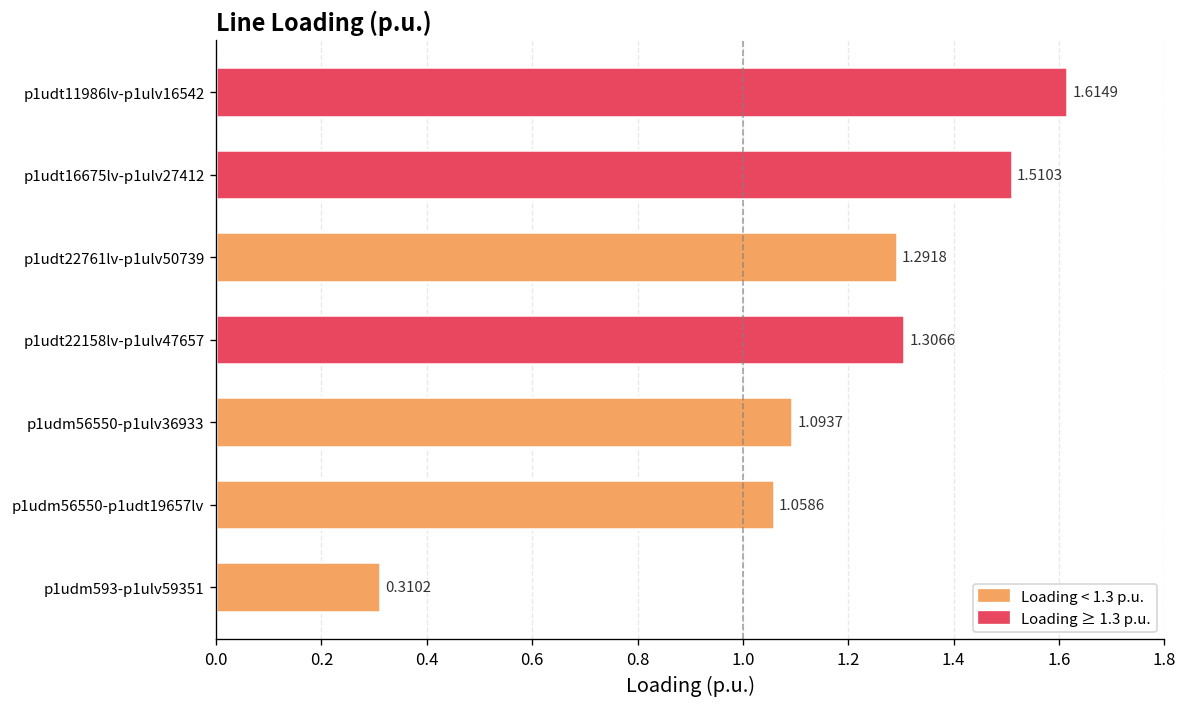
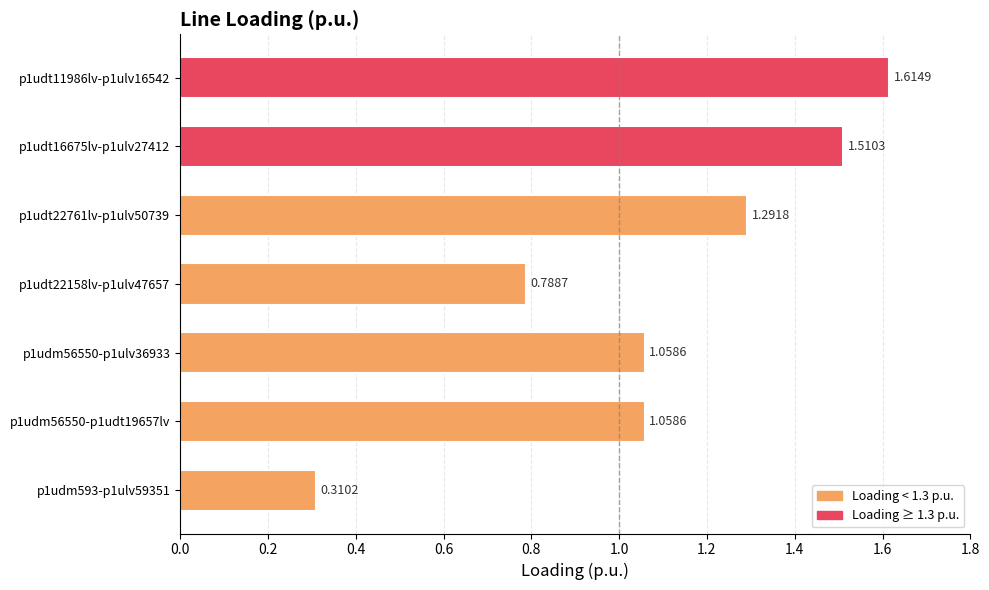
p1udt22158lv-p1ulv47657: 1.3066 -> 0.7887
p1udm56550-p1ulv36933: 1.0937 -> 1.0586
